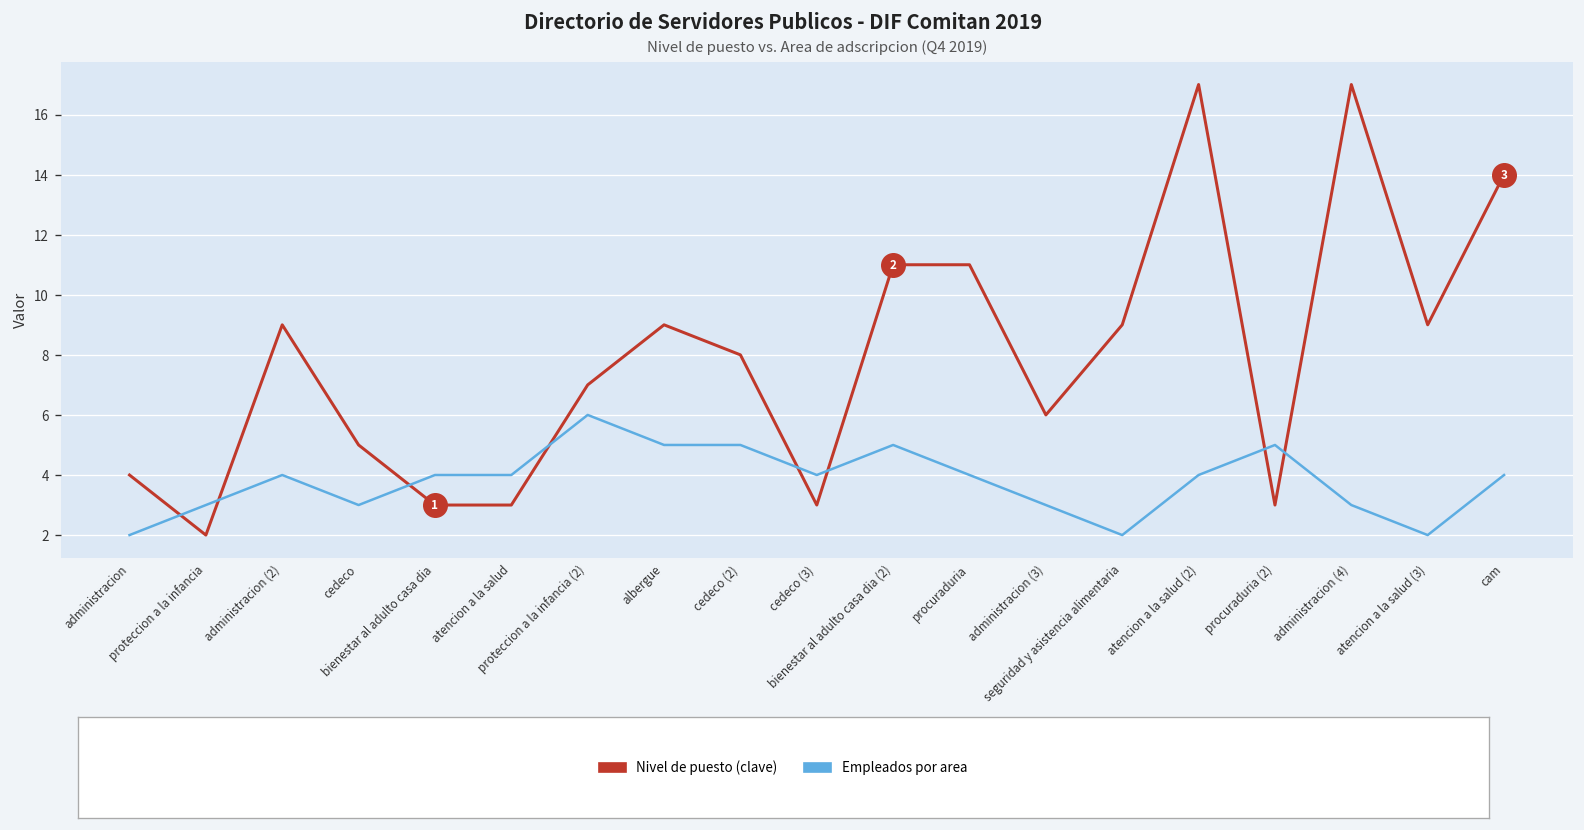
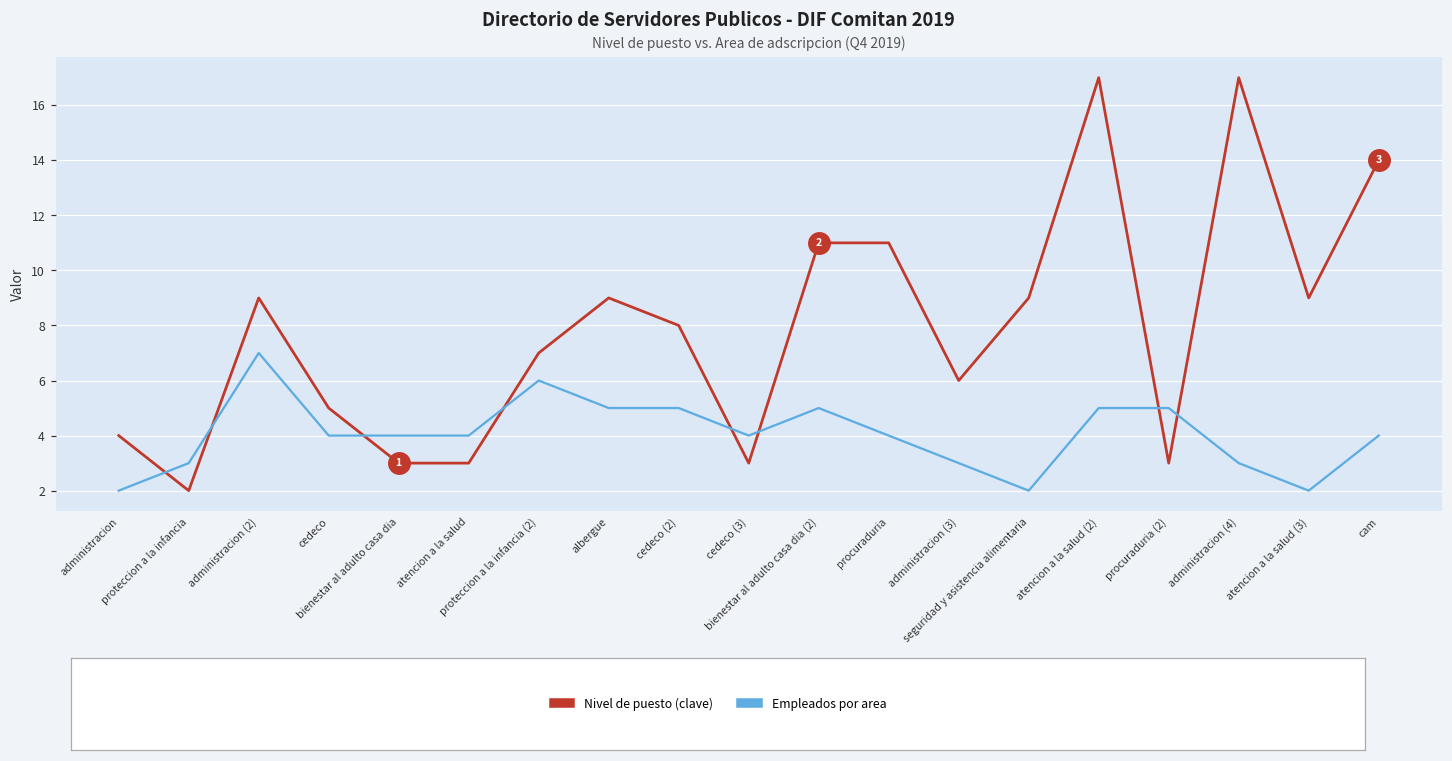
Empleados por area, administracion (2): 4 -> 7
Empleados por area, cedeco: 3 -> 4
Empleados por area, atencion a la salud (2): 4 -> 5
